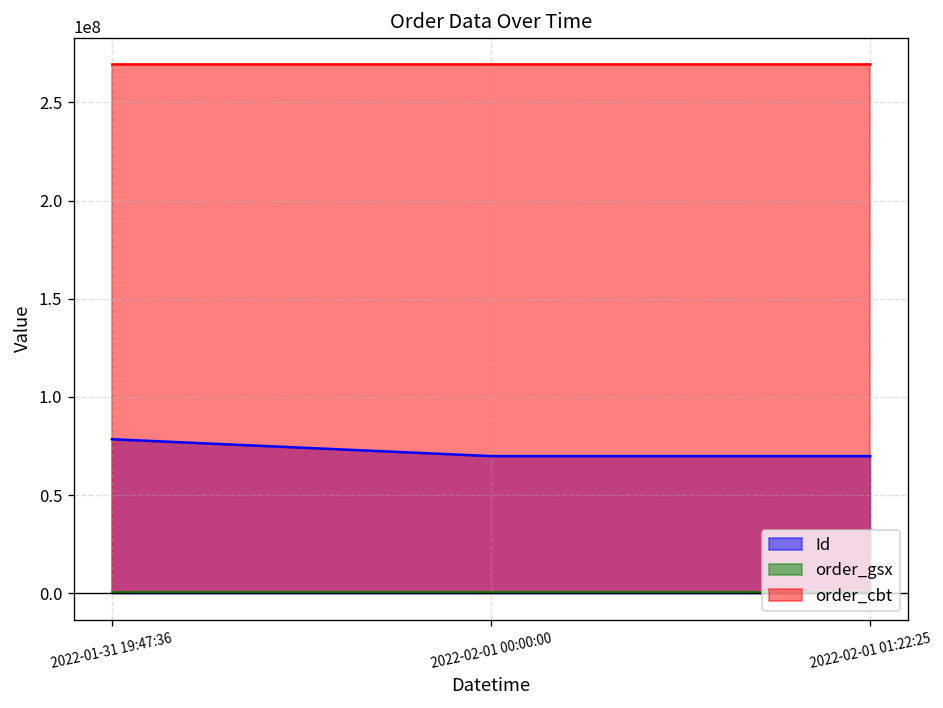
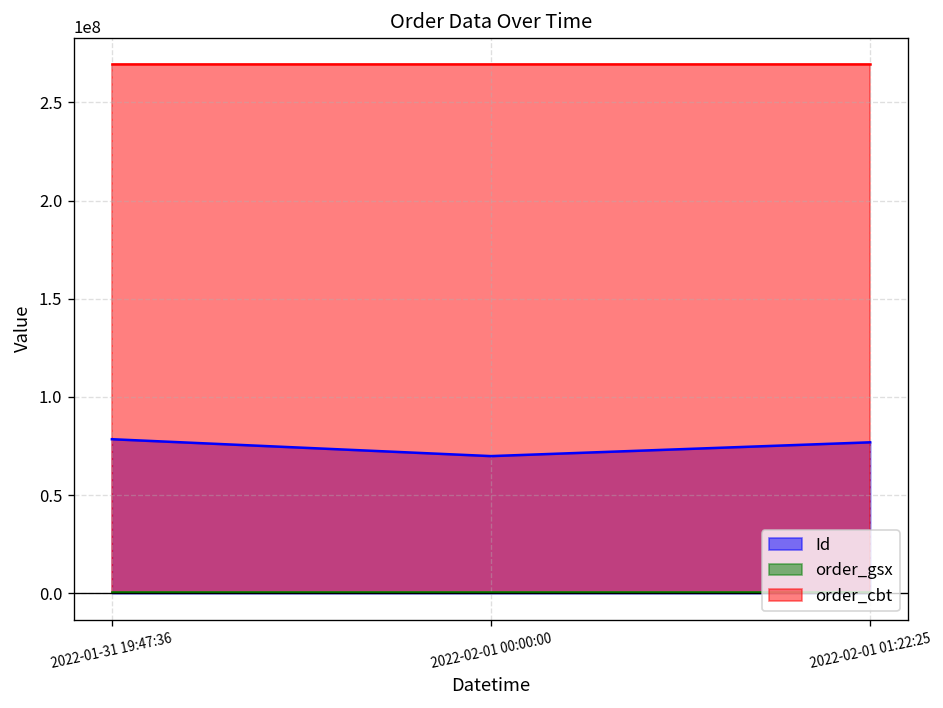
Id, 2022-02-01 01:22:25: 70000000 -> 77000000
